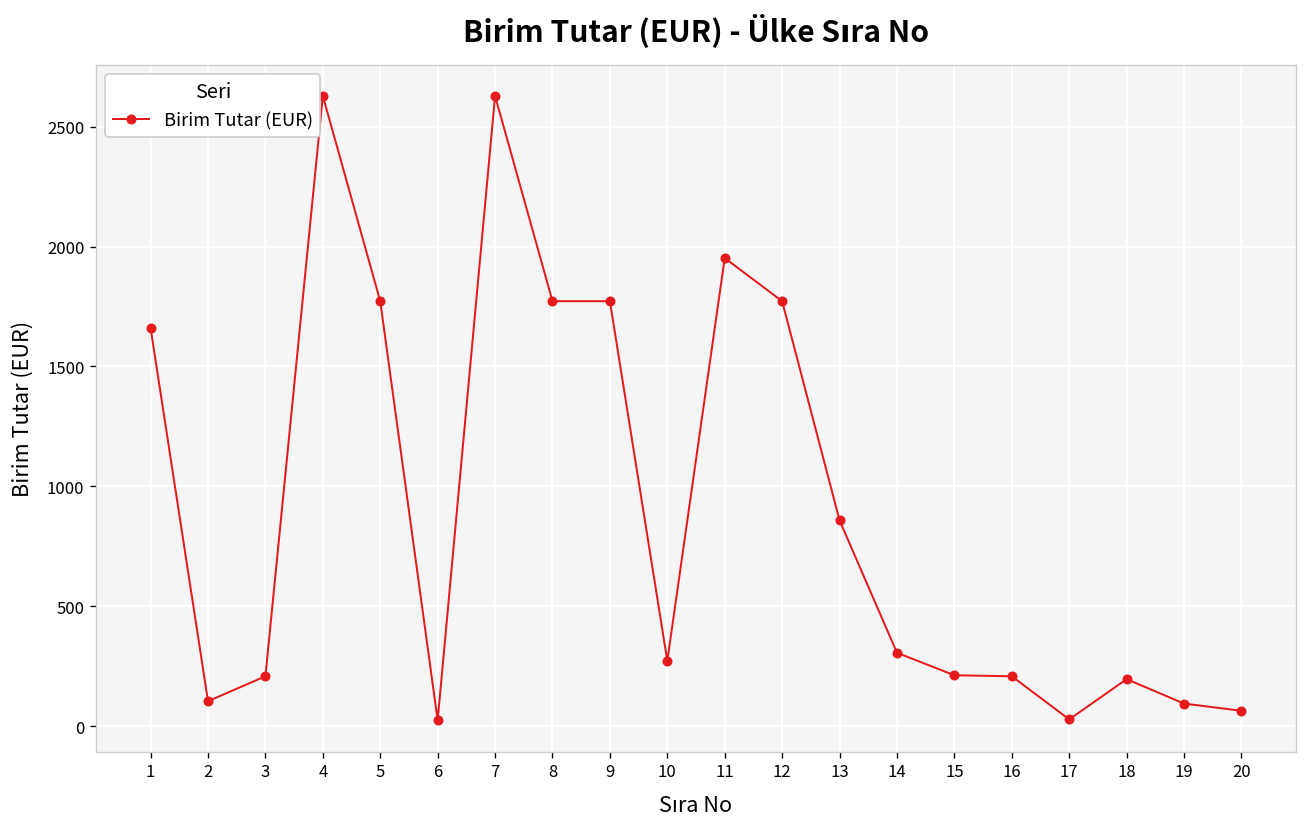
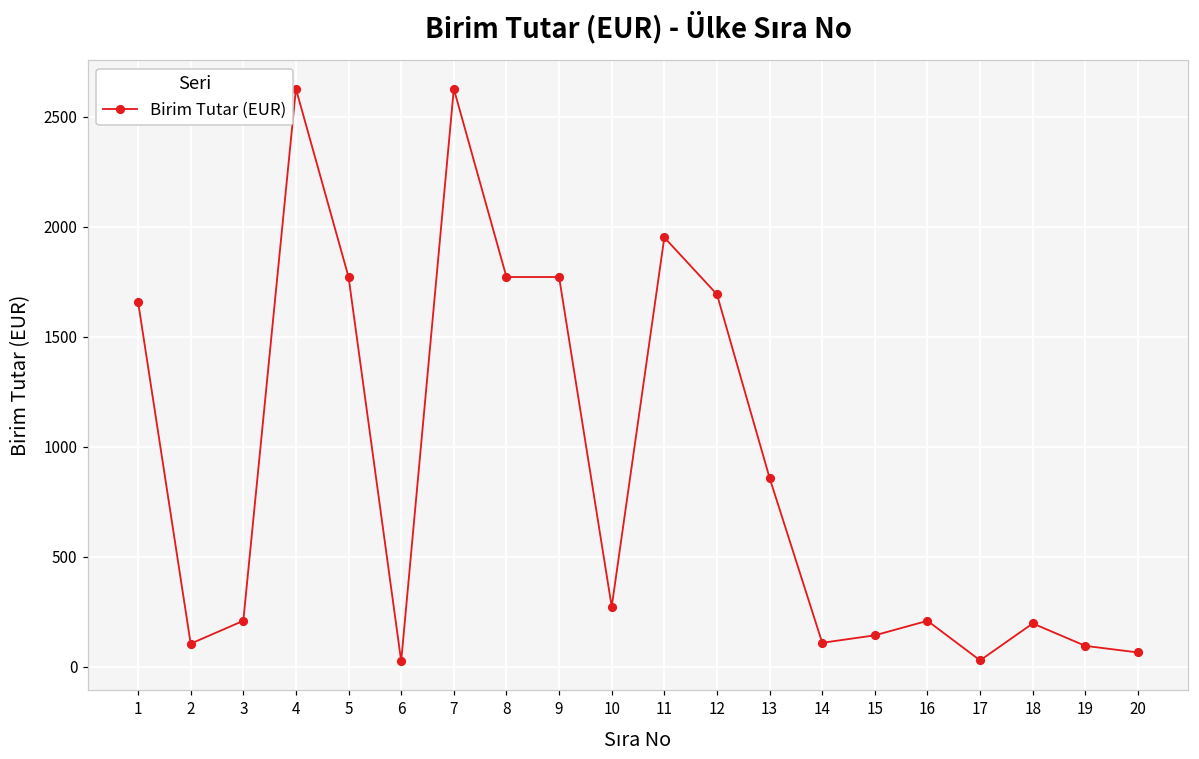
12: 1770 -> 1690
14: 310 -> 110
15: 210 -> 140
